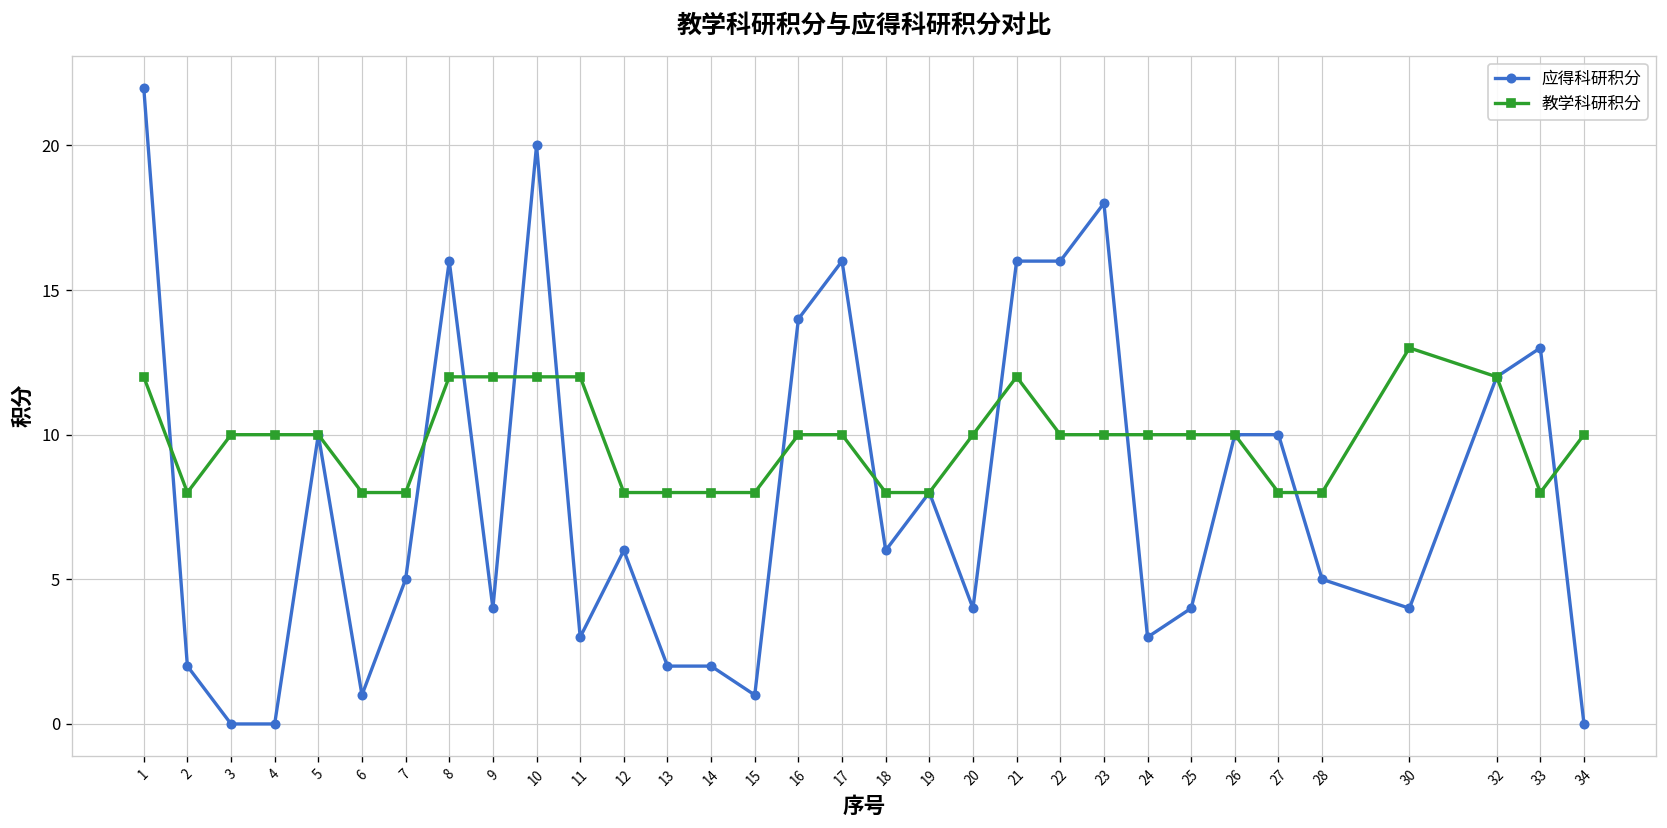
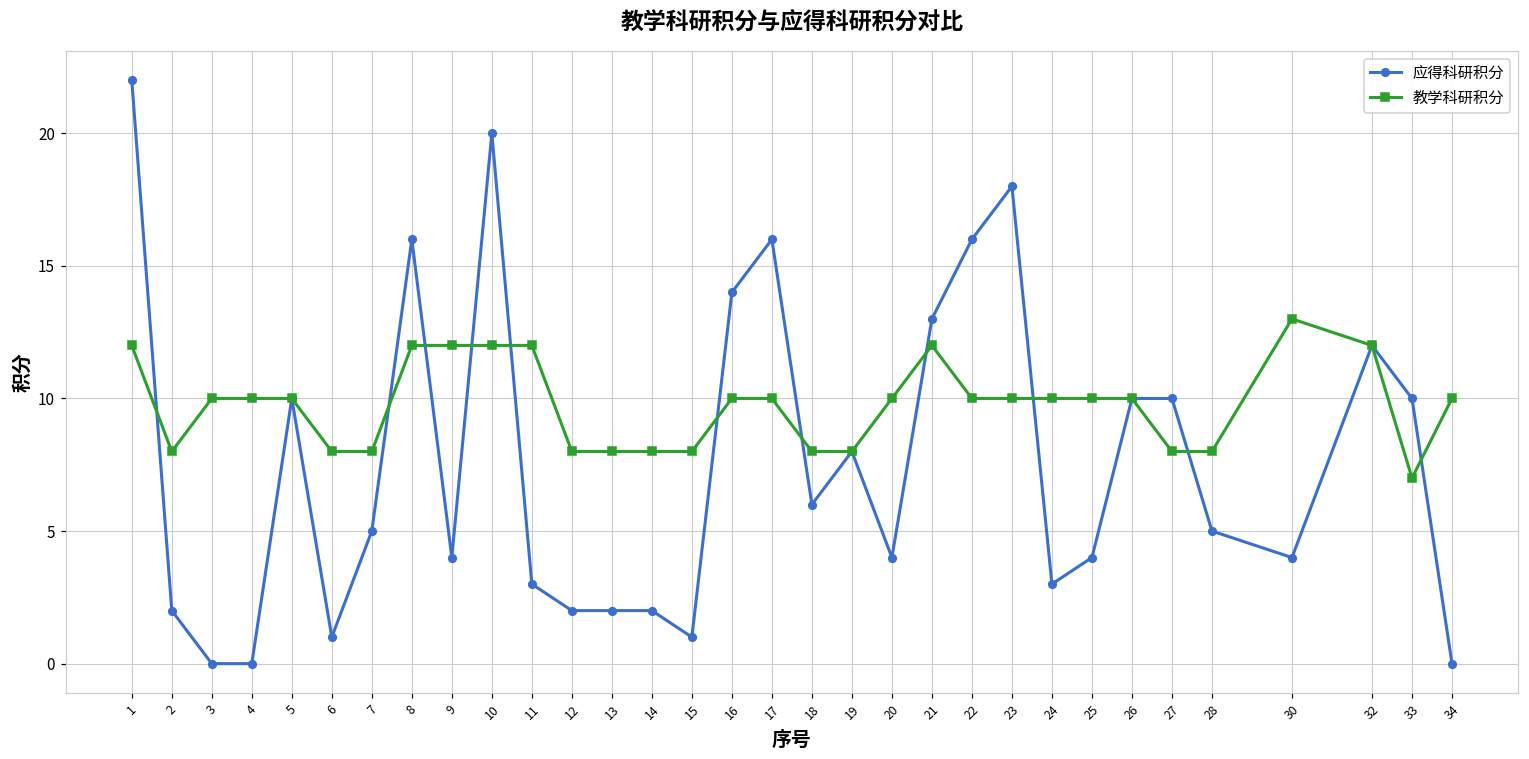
应得科研积分, 12: 6 -> 2
应得科研积分, 21: 16 -> 13
应得科研积分, 33: 13 -> 10
教学科研积分, 33: 8 -> 7
